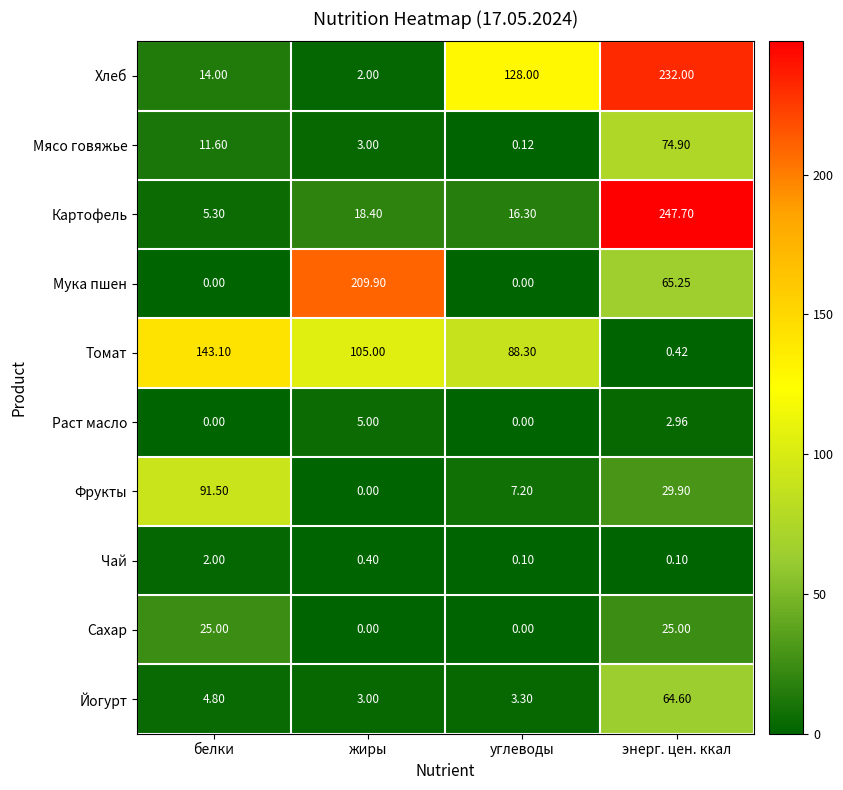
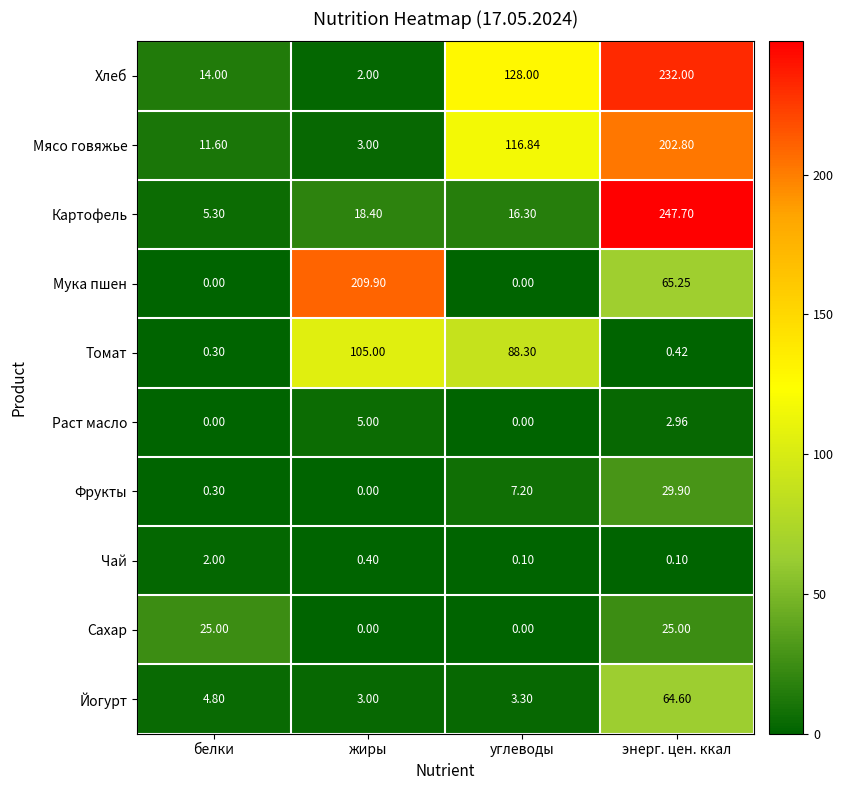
Мясо говяжье, углеводы: 0.12 -> 116.84
Мясо говяжье, энерг. цен. ккал: 74.90 -> 202.80
Томат, белки: 143.10 -> 0.30
Фрукты, белки: 91.50 -> 0.30
